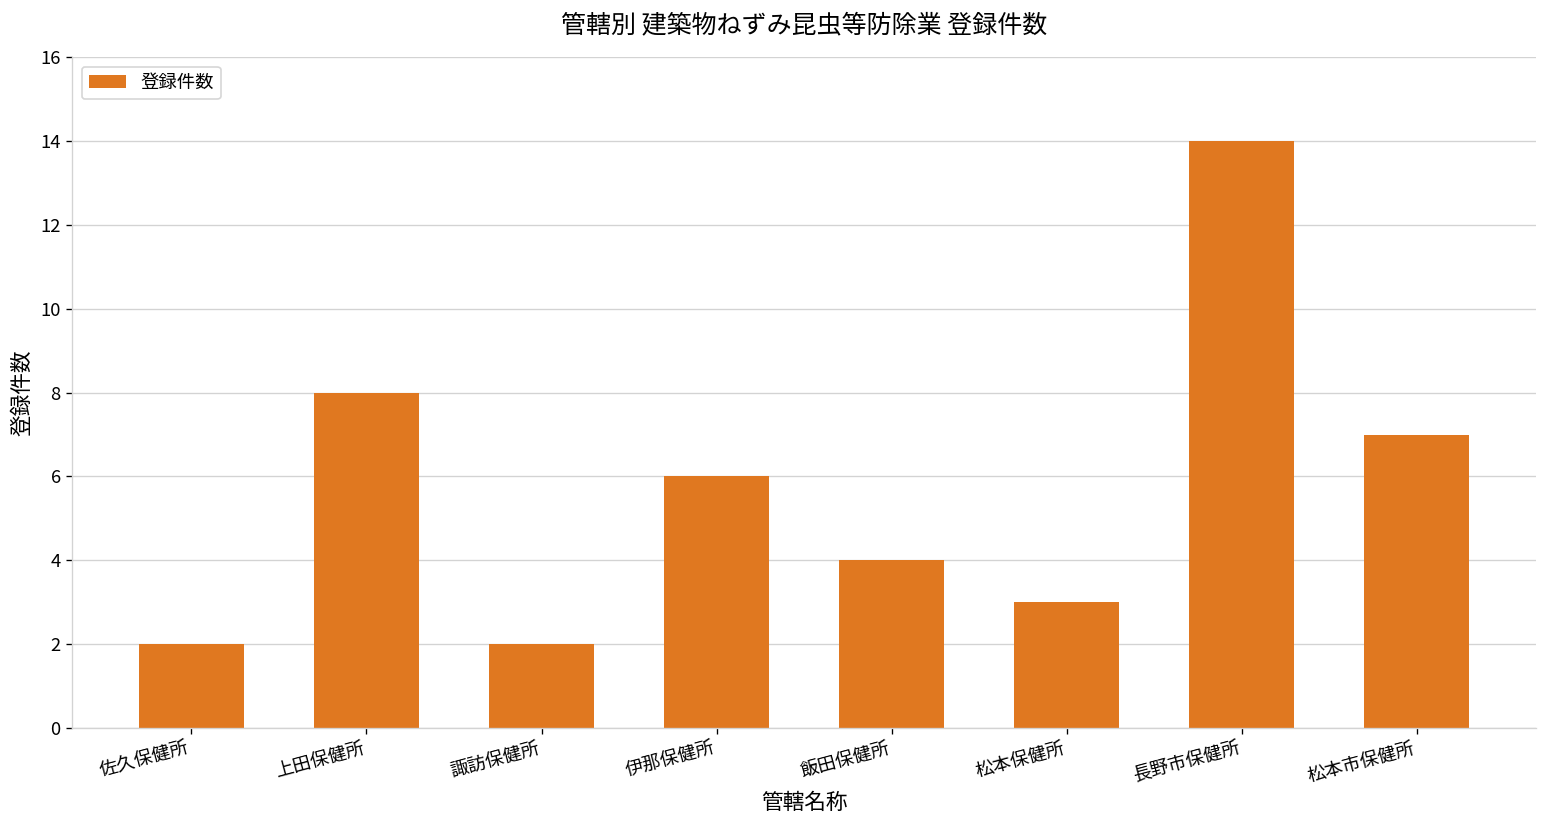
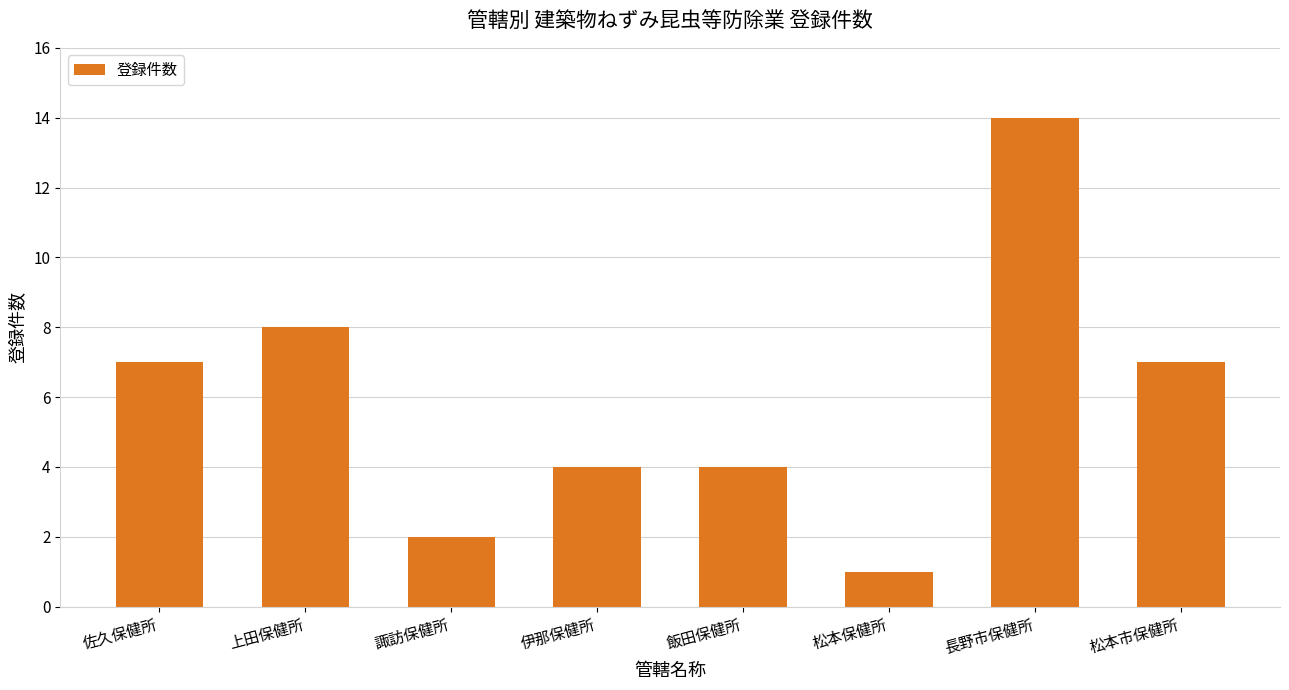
佐久保健所: 2 -> 7
伊那保健所: 6 -> 4
松本保健所: 3 -> 1
